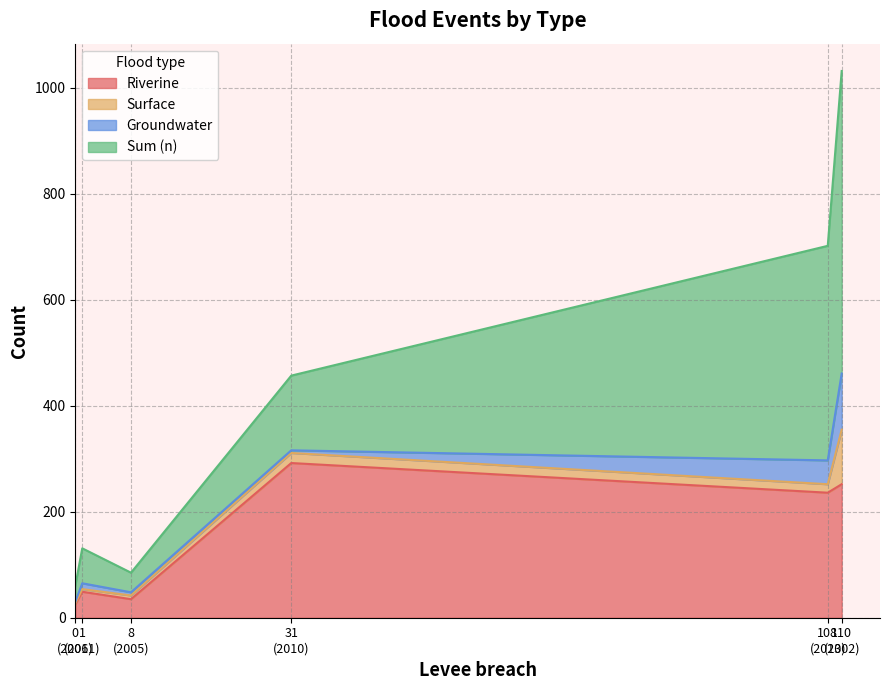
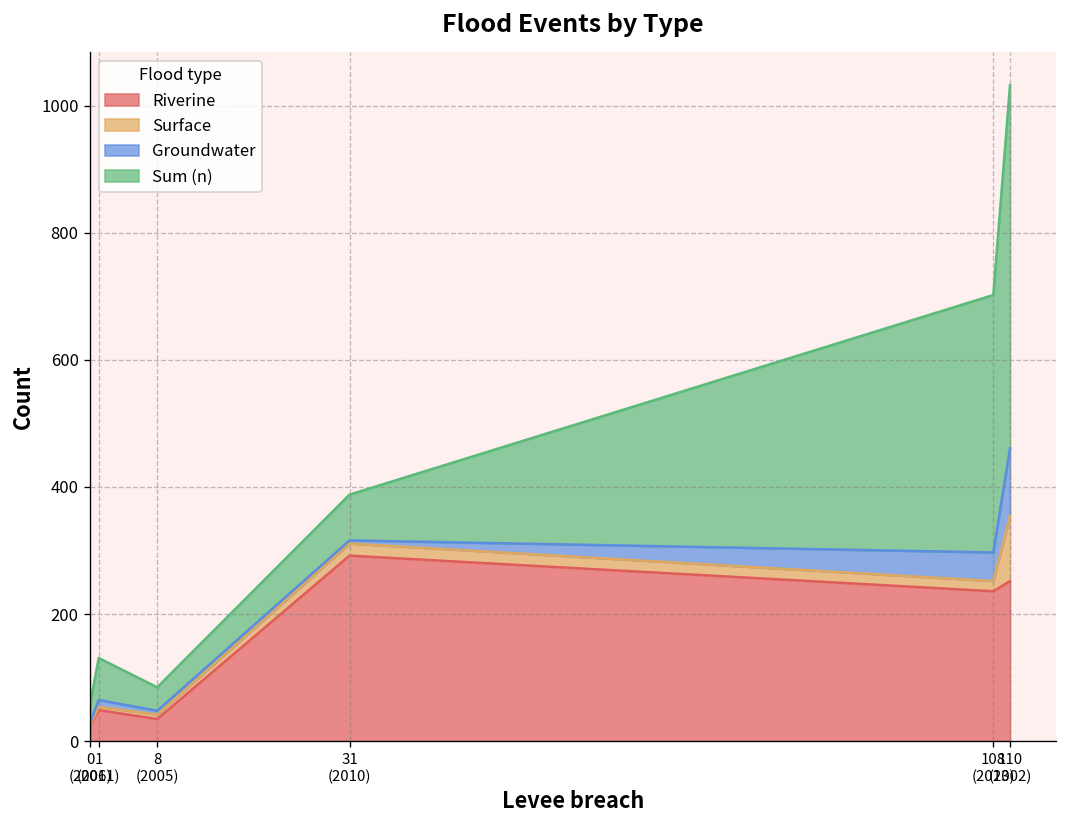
Sum (n), 31 (2010): 140 -> 70
